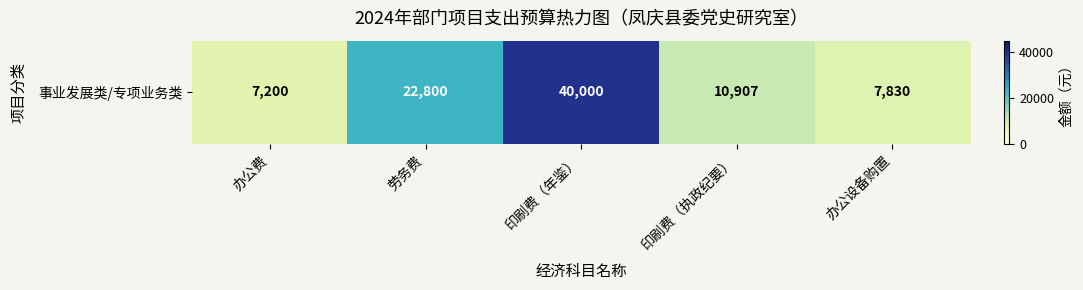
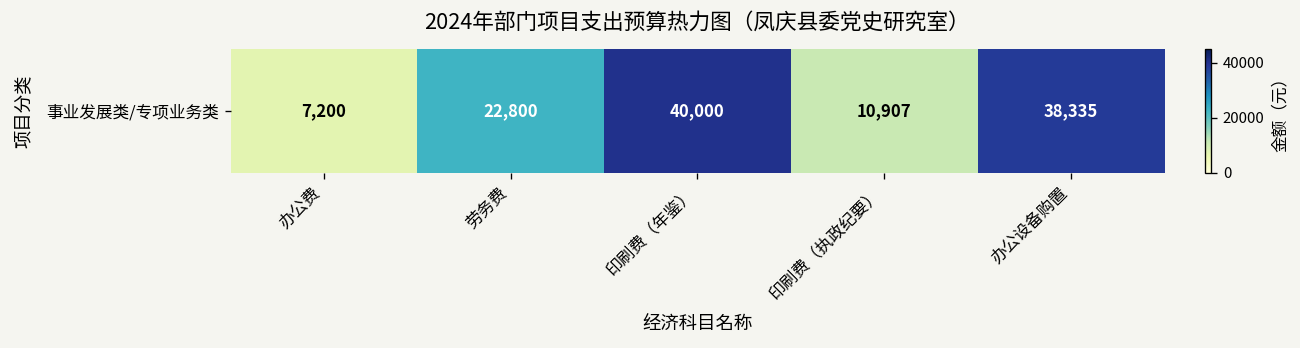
事业发展类/专项业务类, 办公设备购置: 7,830 -> 38,335
